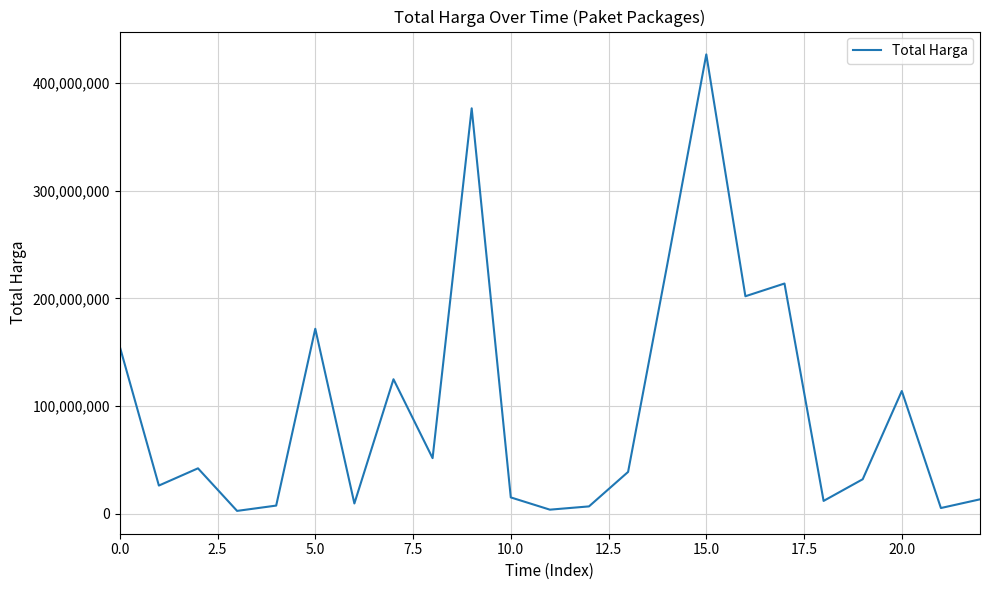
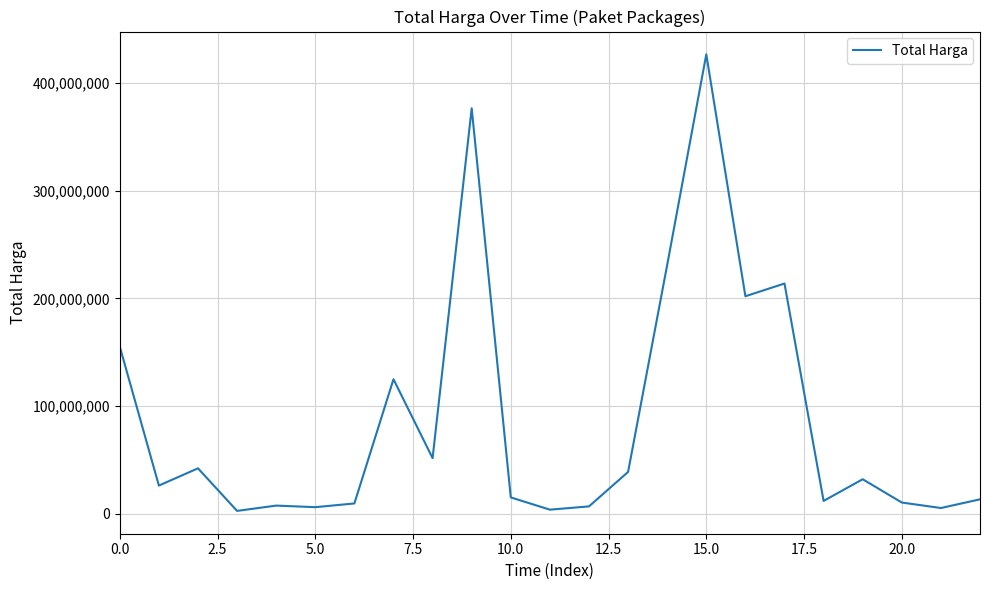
5.0: 172,000,000 -> 6,000,000
20.0: 114,000,000 -> 10,000,000
